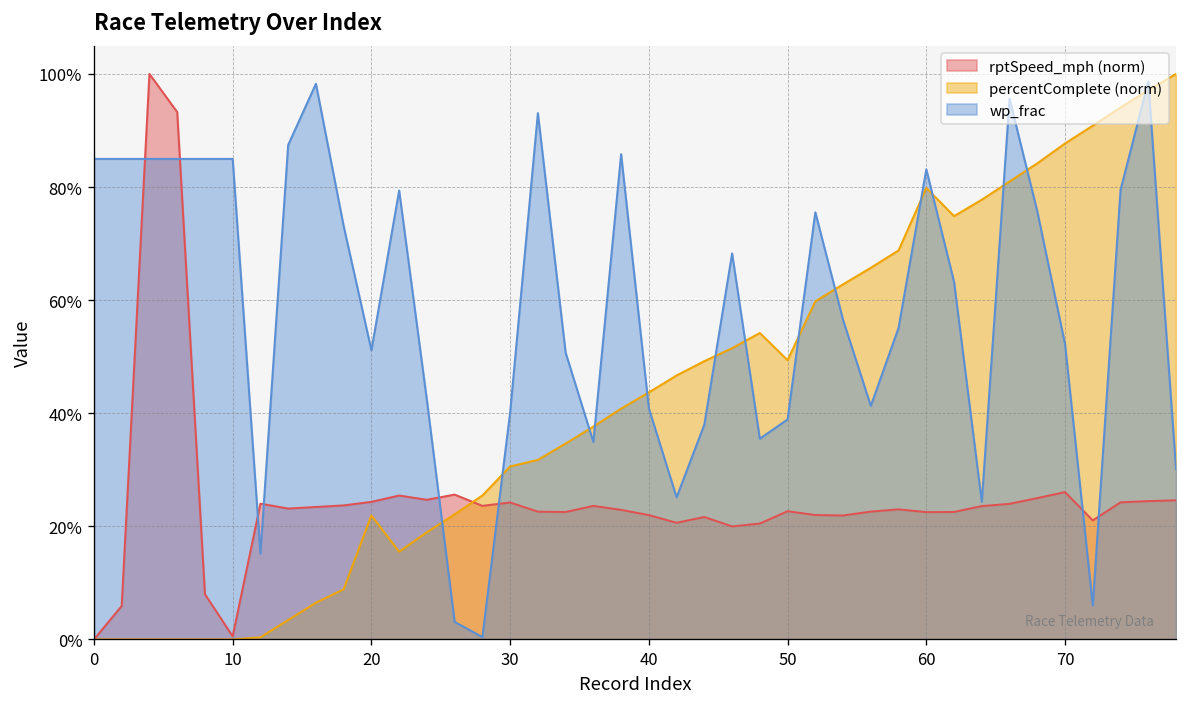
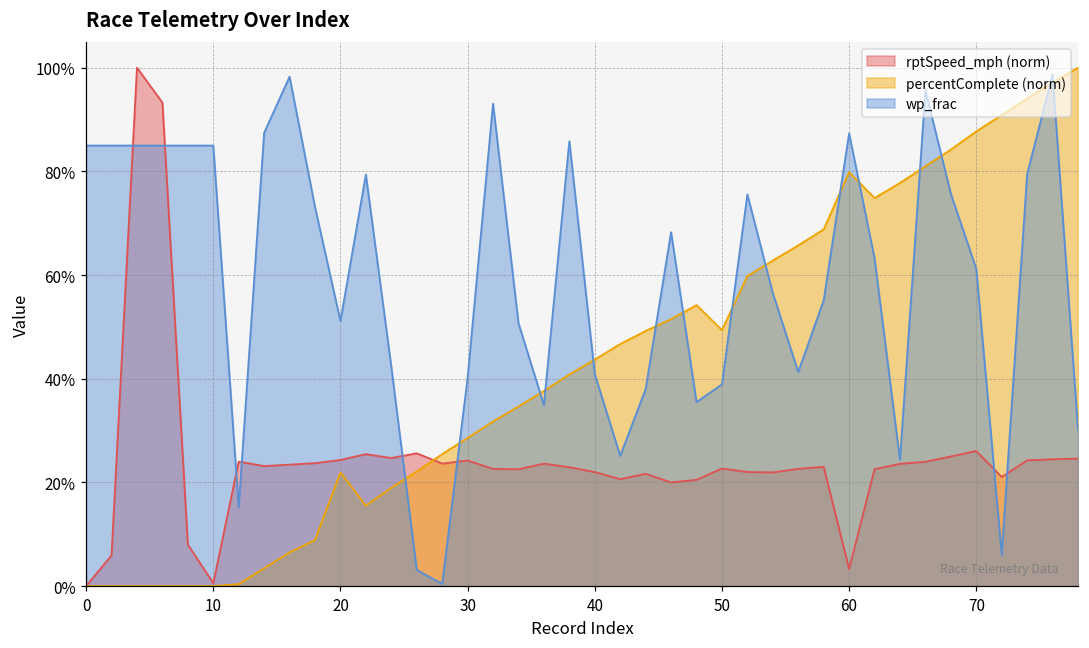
percentComplete (norm), 30: 31% -> 29%
rptSpeed_mph (norm), 60: 23% -> 3%
wp_frac, 60: 83% -> 87%
wp_frac, 70: 52% -> 61%
